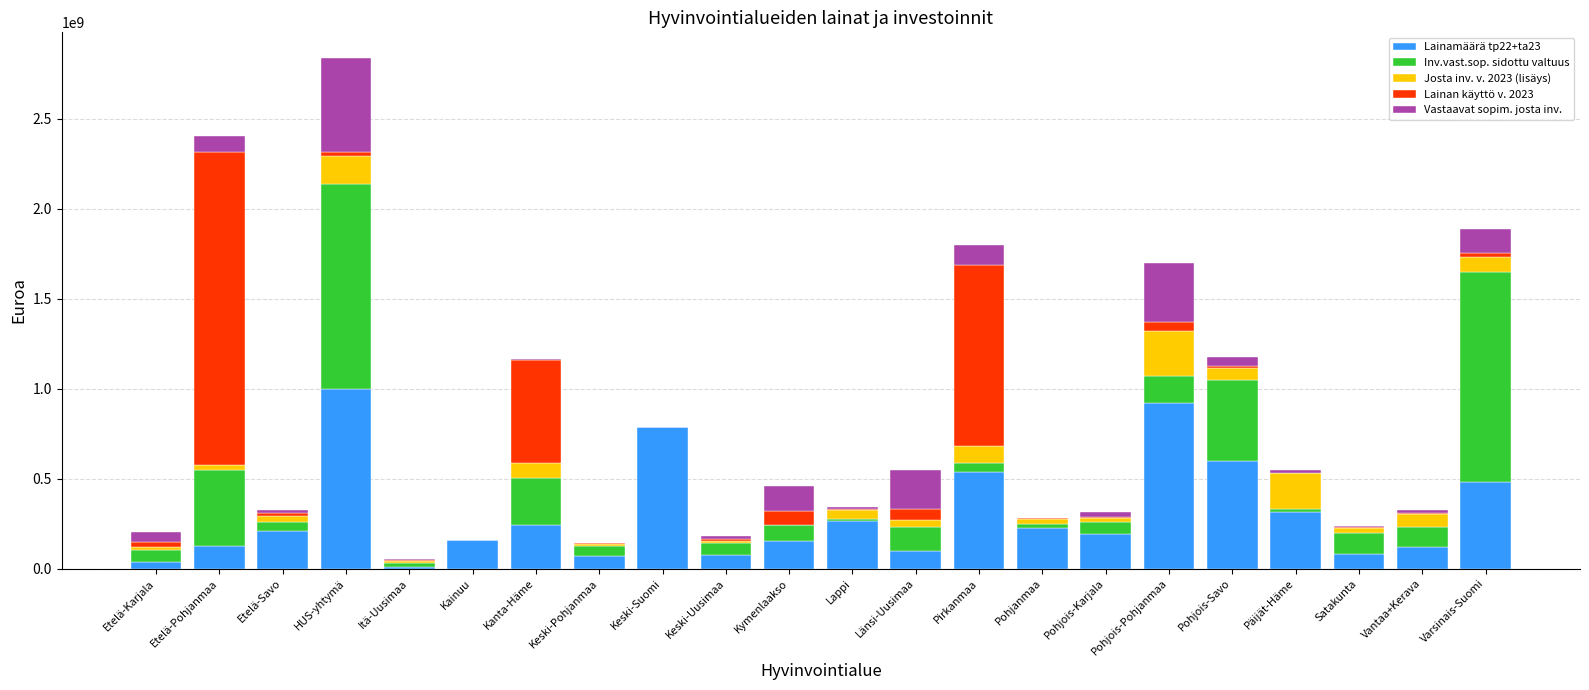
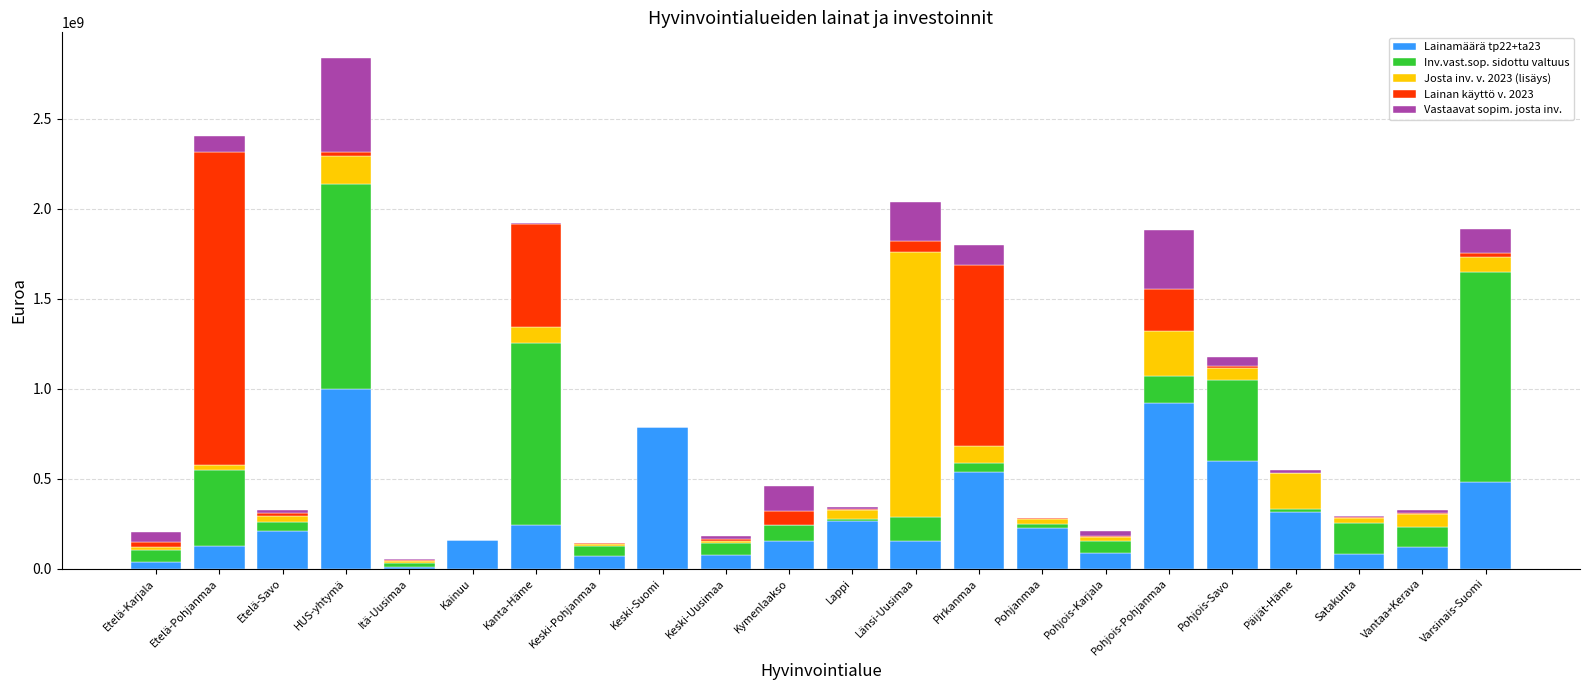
Inv.vast.sop. sidottu valtuus, Kanta-Häme: 260000000 -> 1010000000
Lainamäärä tp22+ta23, Länsi-Uusimaa: 100000000 -> 150000000
Josta inv. v. 2023 (lisäys), Länsi-Uusimaa: 40000000 -> 1470000000
Lainamäärä tp22+ta23, Pohjois-Karjala: 190000000 -> 90000000
Lainan käyttö v. 2023, Pohjois-Pohjanmaa: 50000000 -> 230000000
Inv.vast.sop. sidottu valtuus, Satakunta: 120000000 -> 170000000
